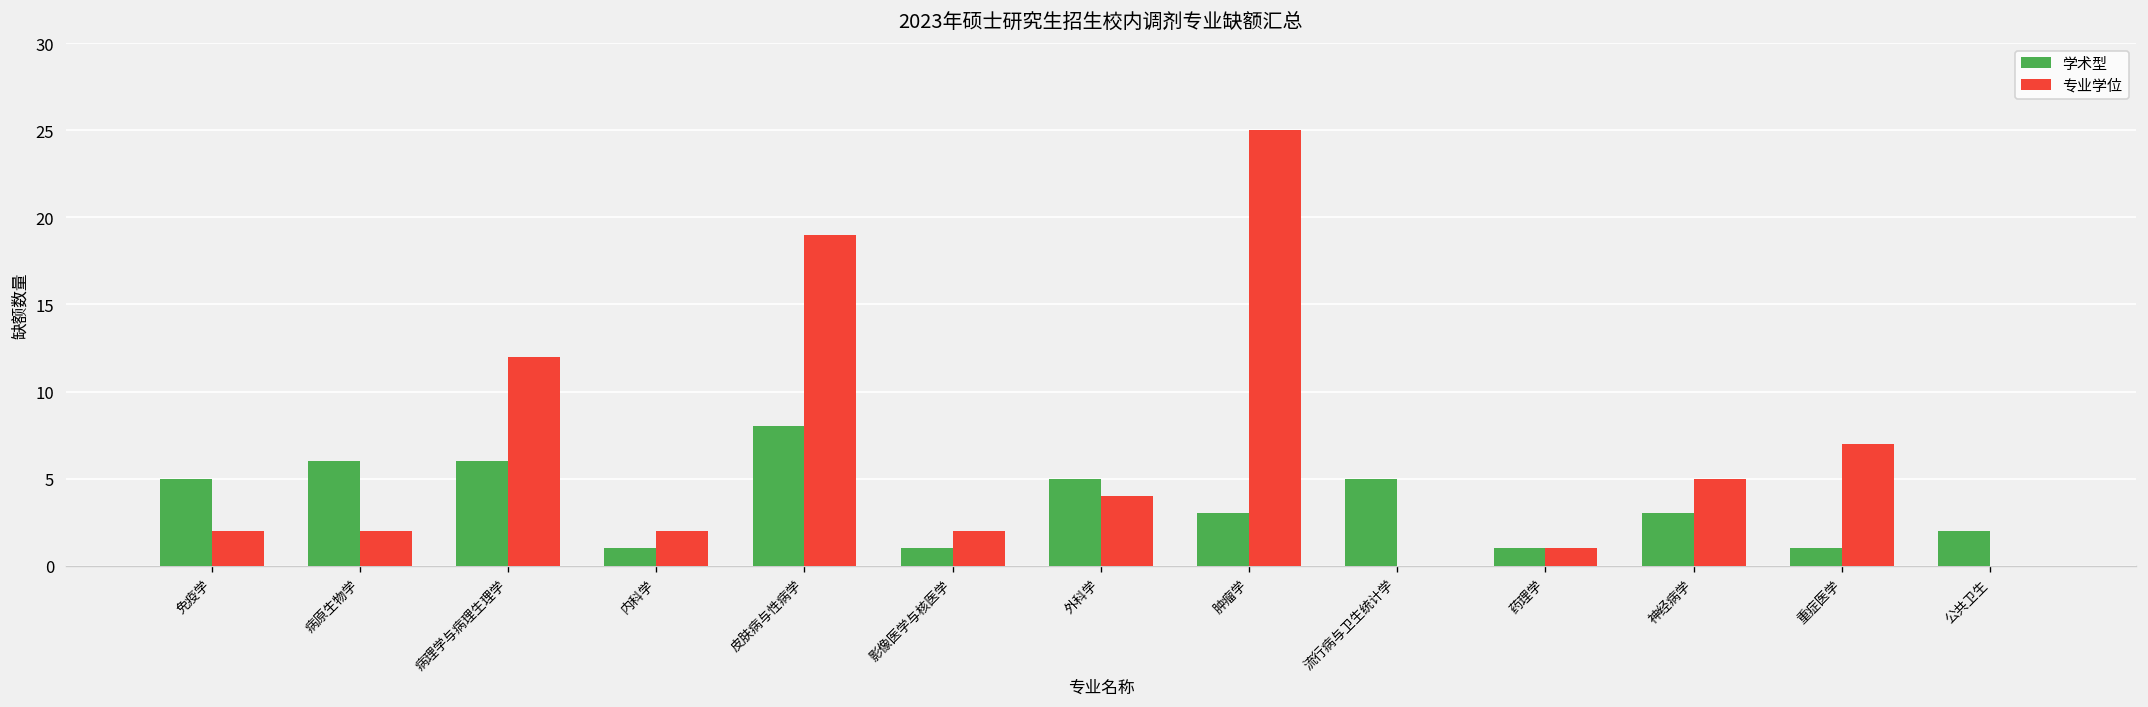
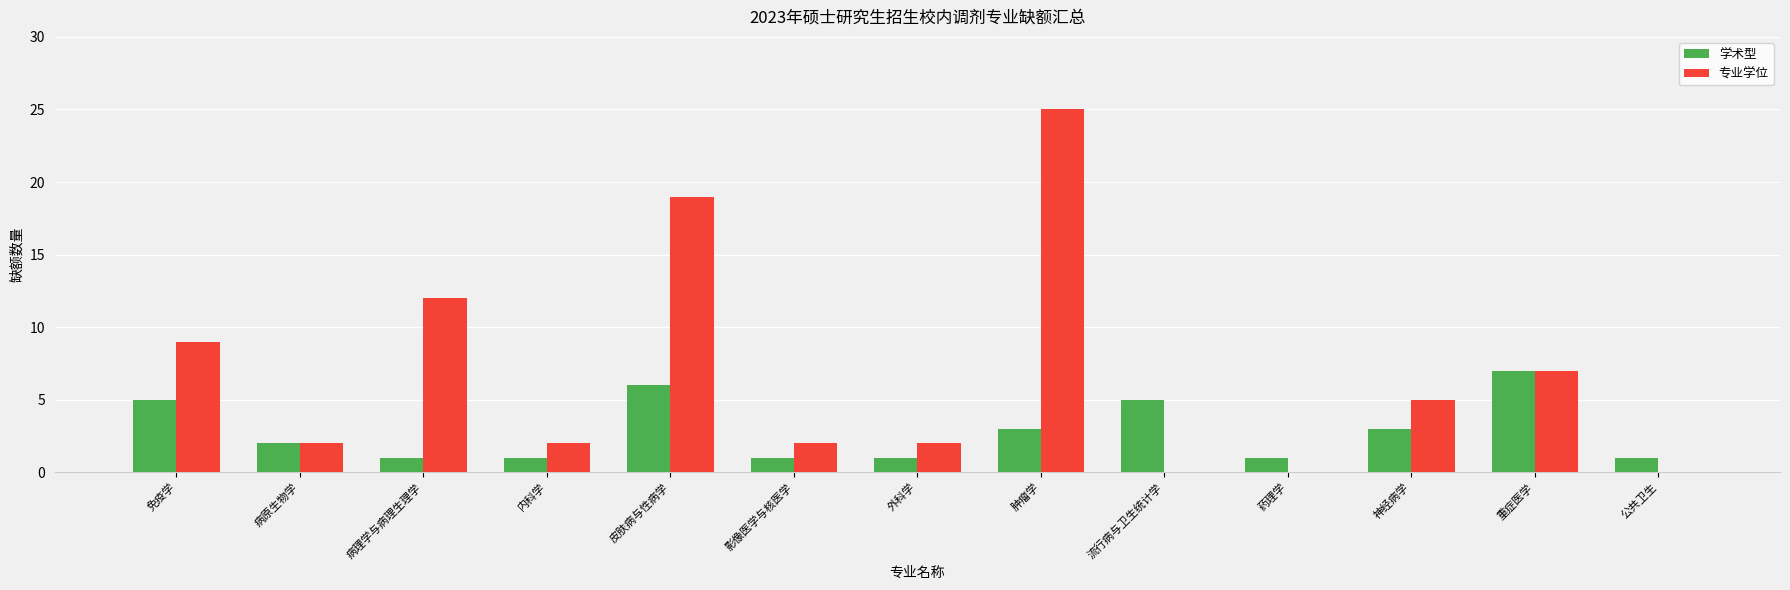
专业学位, 免疫学: 2 -> 9
学术型, 病原生物学: 6 -> 2
学术型, 病理学与病理生理学: 6 -> 1
学术型, 皮肤病与性病学: 8 -> 6
学术型, 外科学: 5 -> 1
专业学位, 外科学: 4 -> 2
专业学位, 药理学: 1 -> 0
学术型, 重症医学: 1 -> 7
学术型, 公共卫生: 2 -> 1
